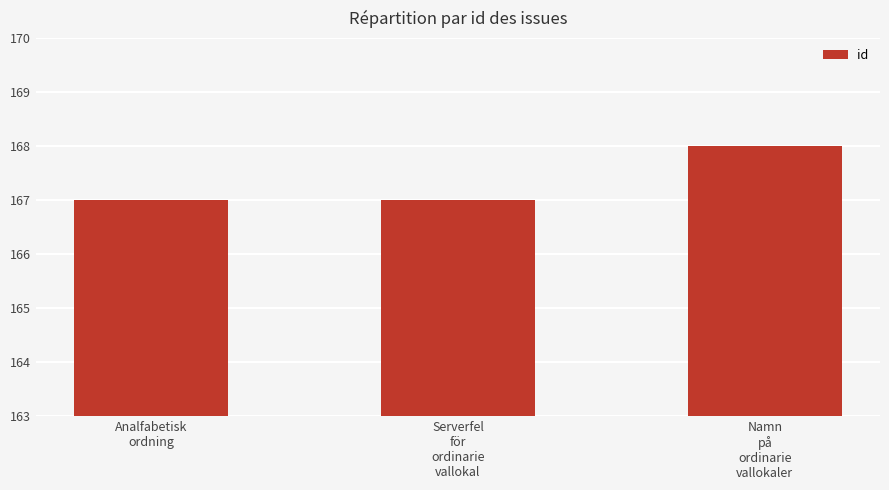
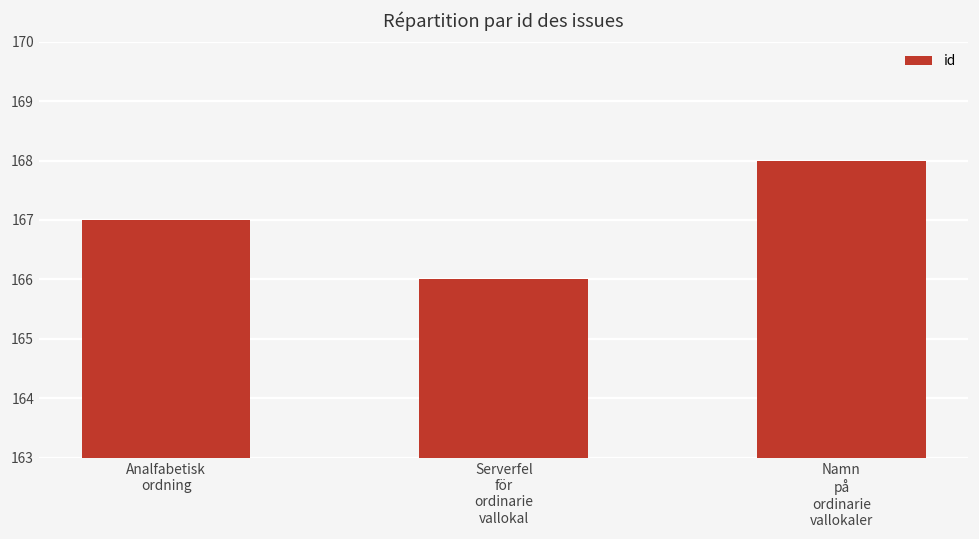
Serverfel för ordinarie vallokal: 167 -> 166
